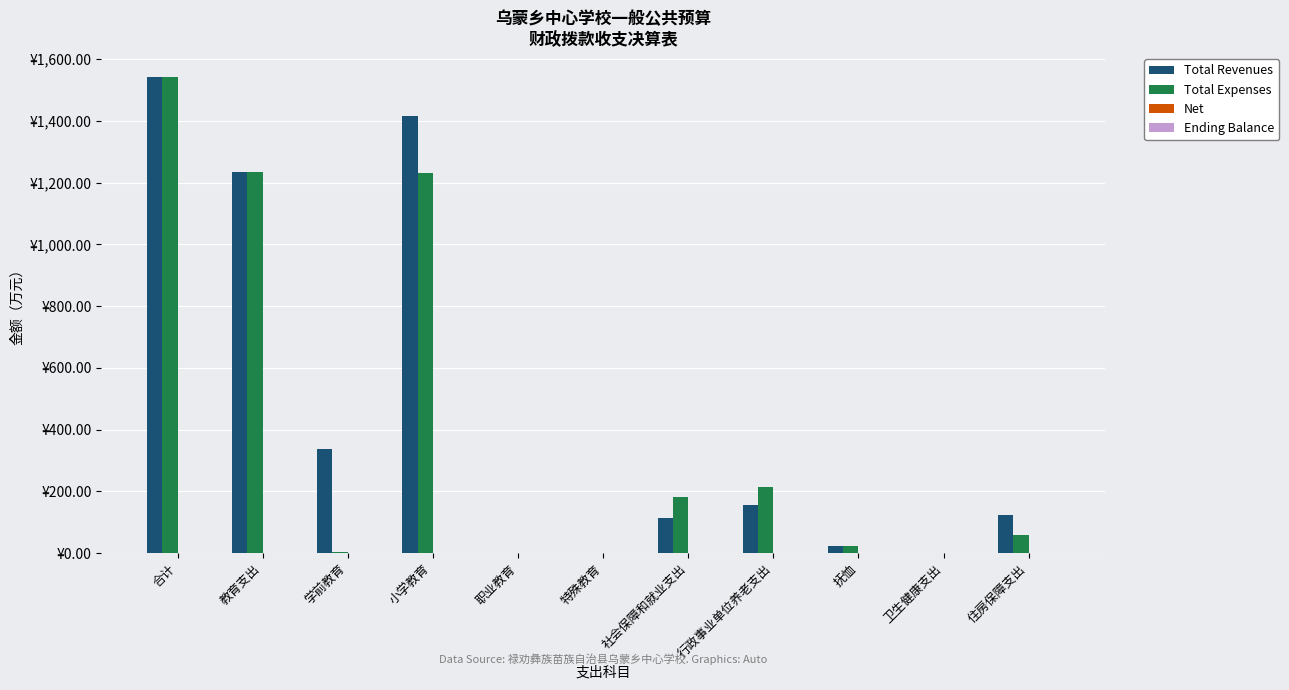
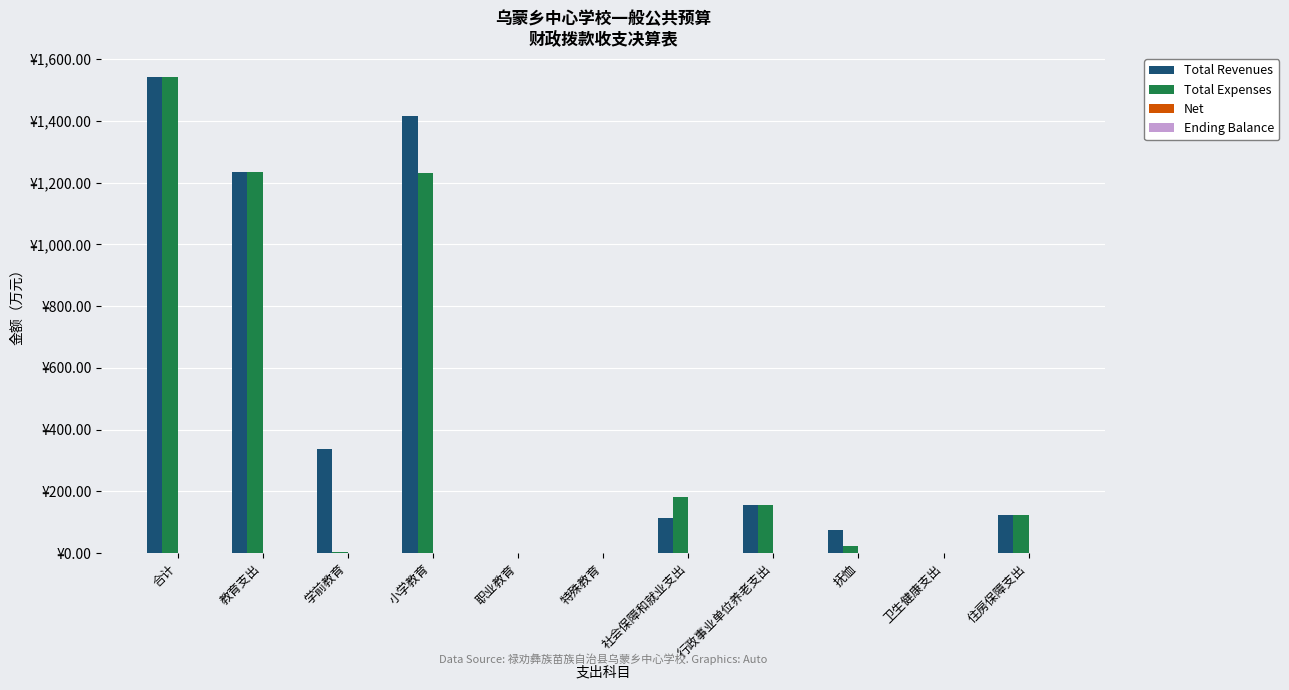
Total Expenses, 行政事业单位养老支出: ¥220 -> ¥160
Total Revenues, 抚恤: ¥20 -> ¥80
Total Expenses, 住房保障支出: ¥60 -> ¥120
